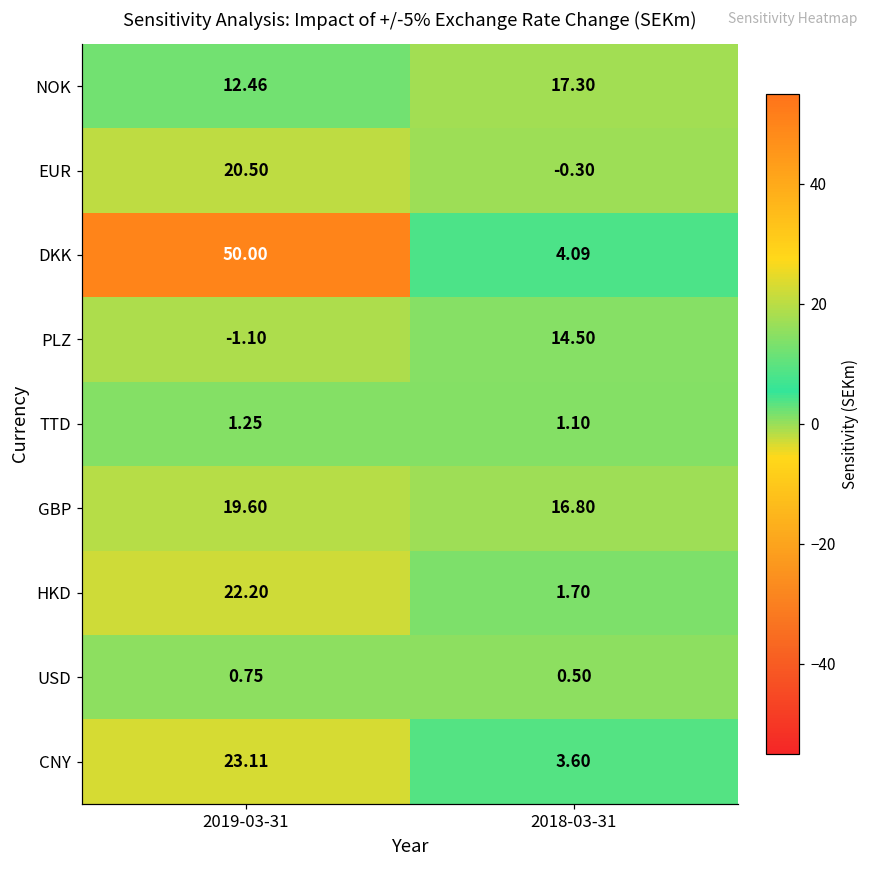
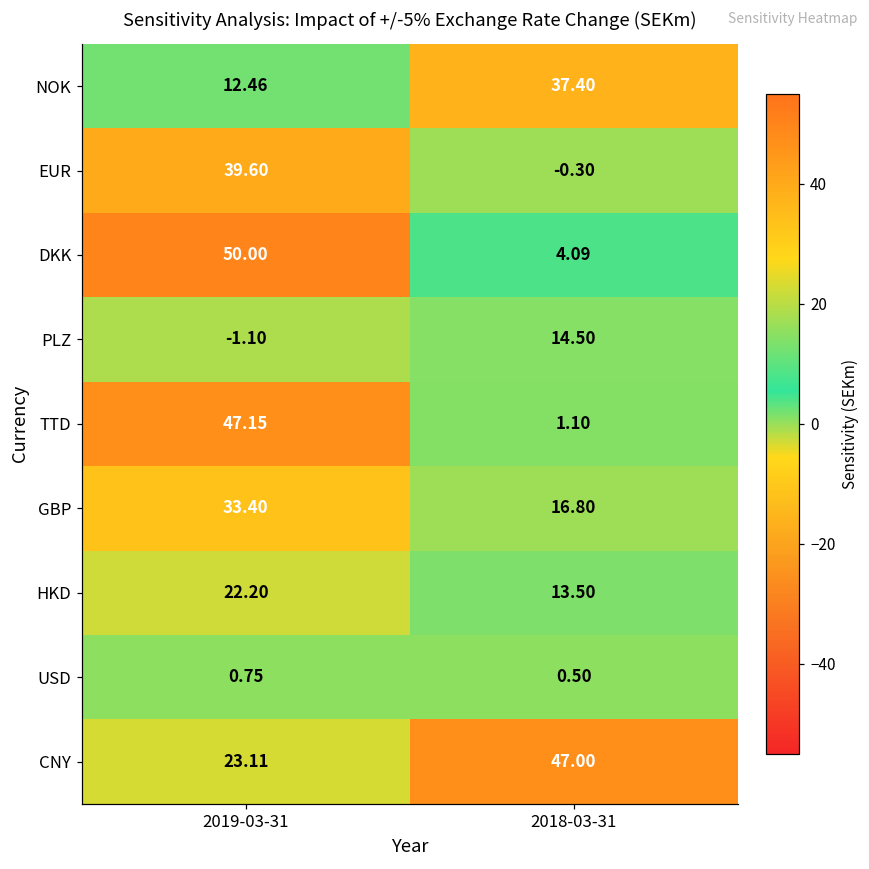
NOK, 2018-03-31: 17.30 -> 37.40
EUR, 2019-03-31: 20.50 -> 39.60
TTD, 2019-03-31: 1.25 -> 47.15
GBP, 2019-03-31: 19.60 -> 33.40
HKD, 2018-03-31: 1.70 -> 13.50
CNY, 2018-03-31: 3.60 -> 47.00
